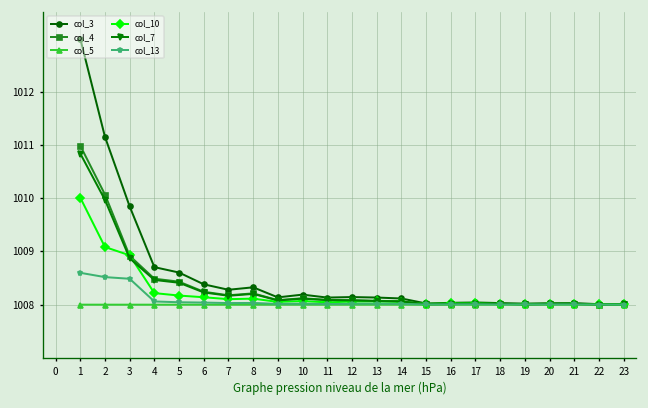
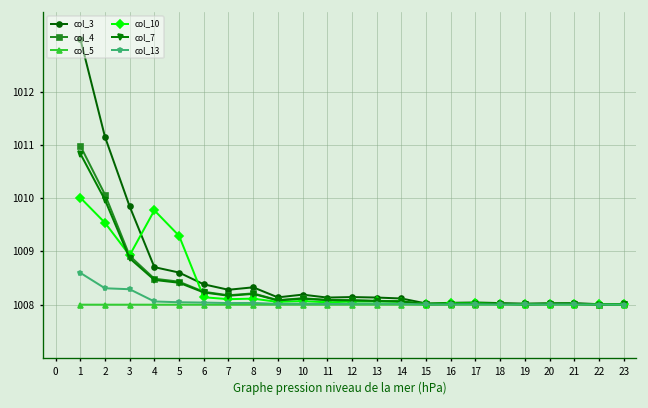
col_10, 2: 1009.1 -> 1009.5
col_13, 2: 1008.5 -> 1008.3
col_13, 3: 1008.5 -> 1008.3
col_10, 4: 1008.2 -> 1009.8
col_10, 5: 1008.2 -> 1009.3
